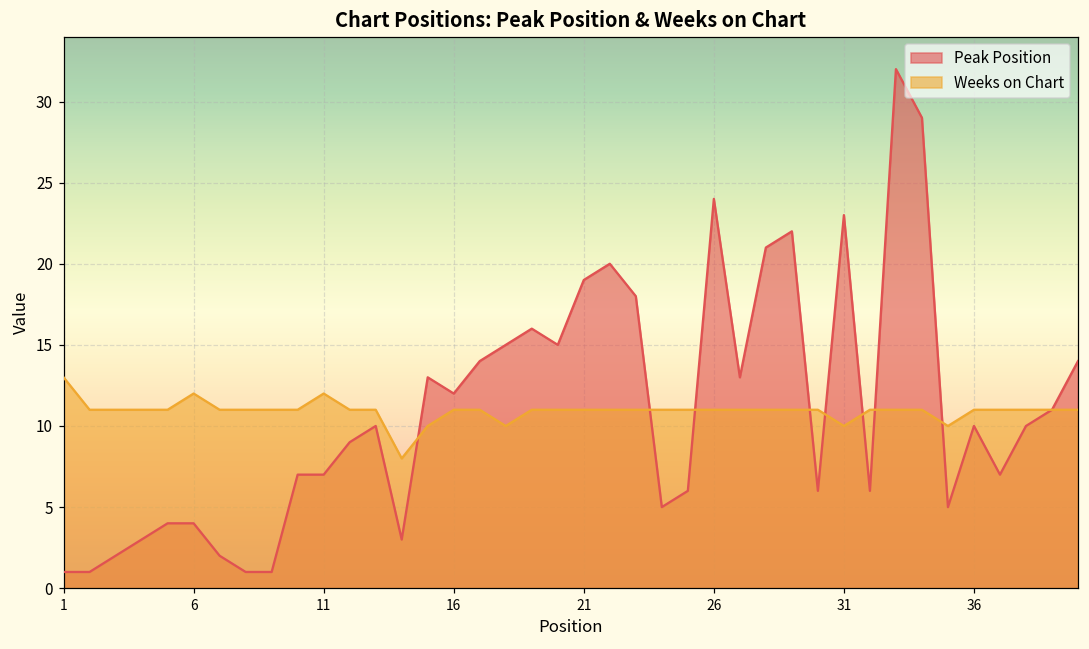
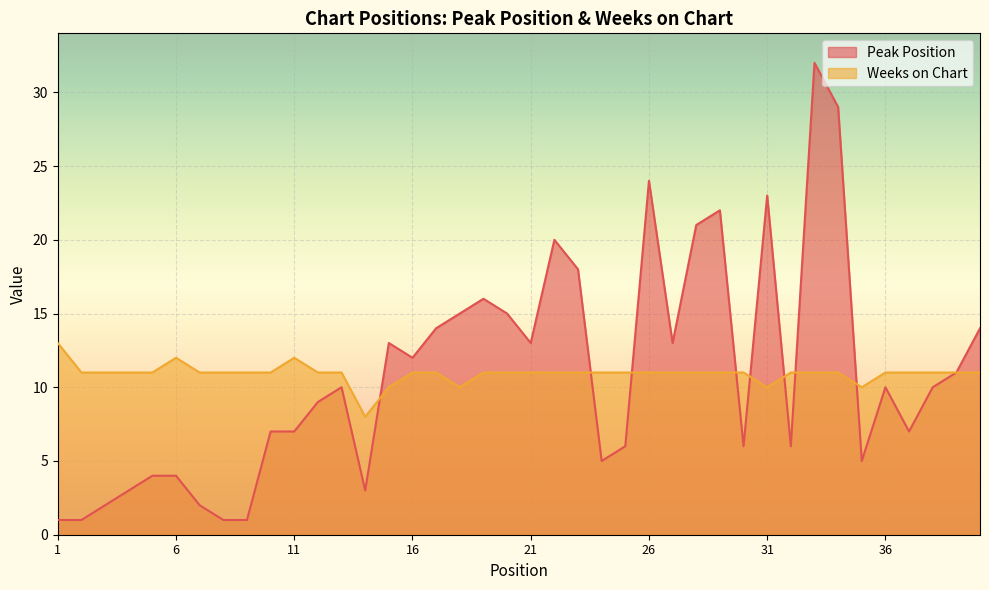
Peak Position, 21: 19 -> 13
